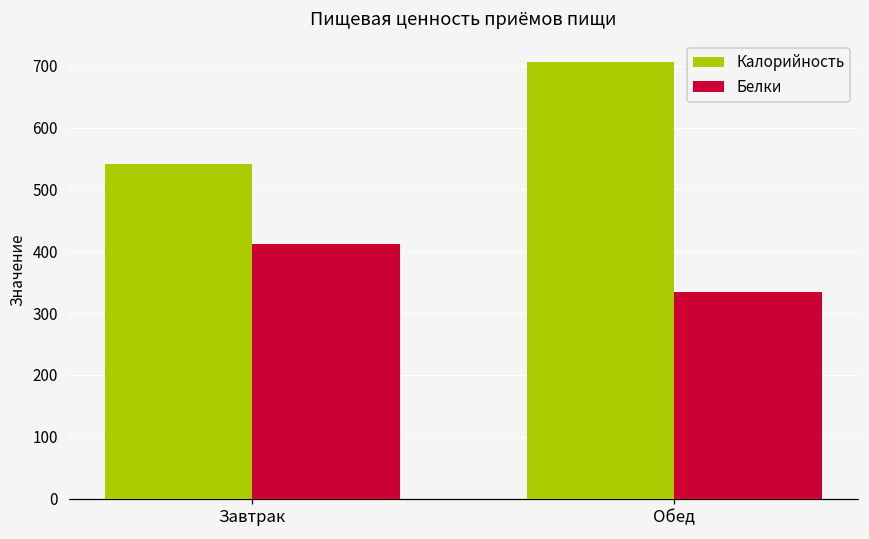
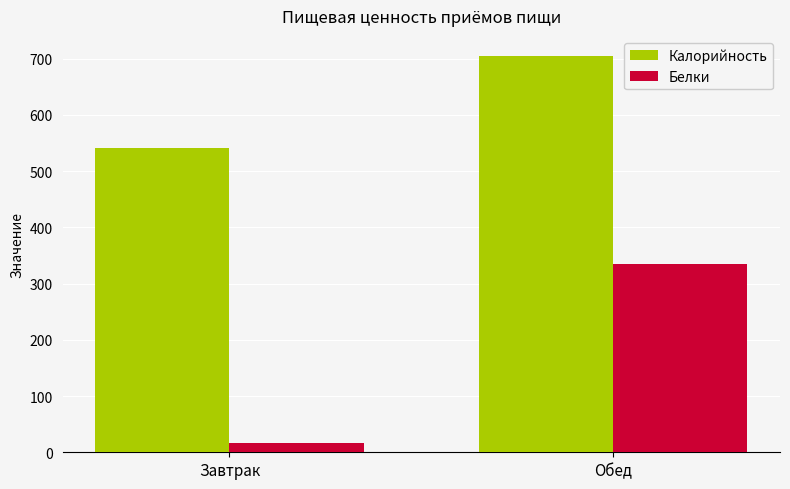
Белки, Завтрак: 410 -> 20
